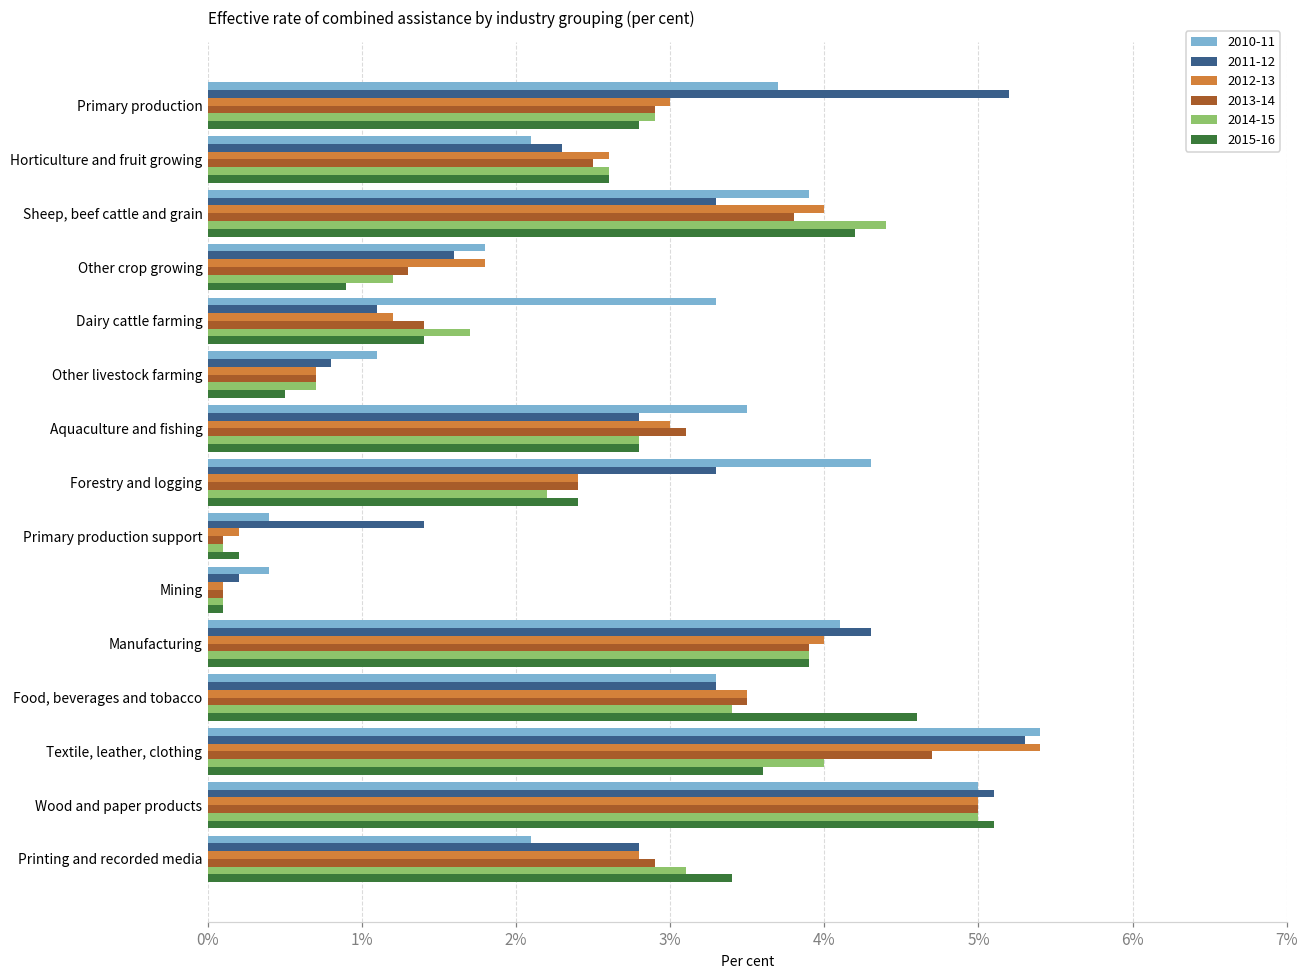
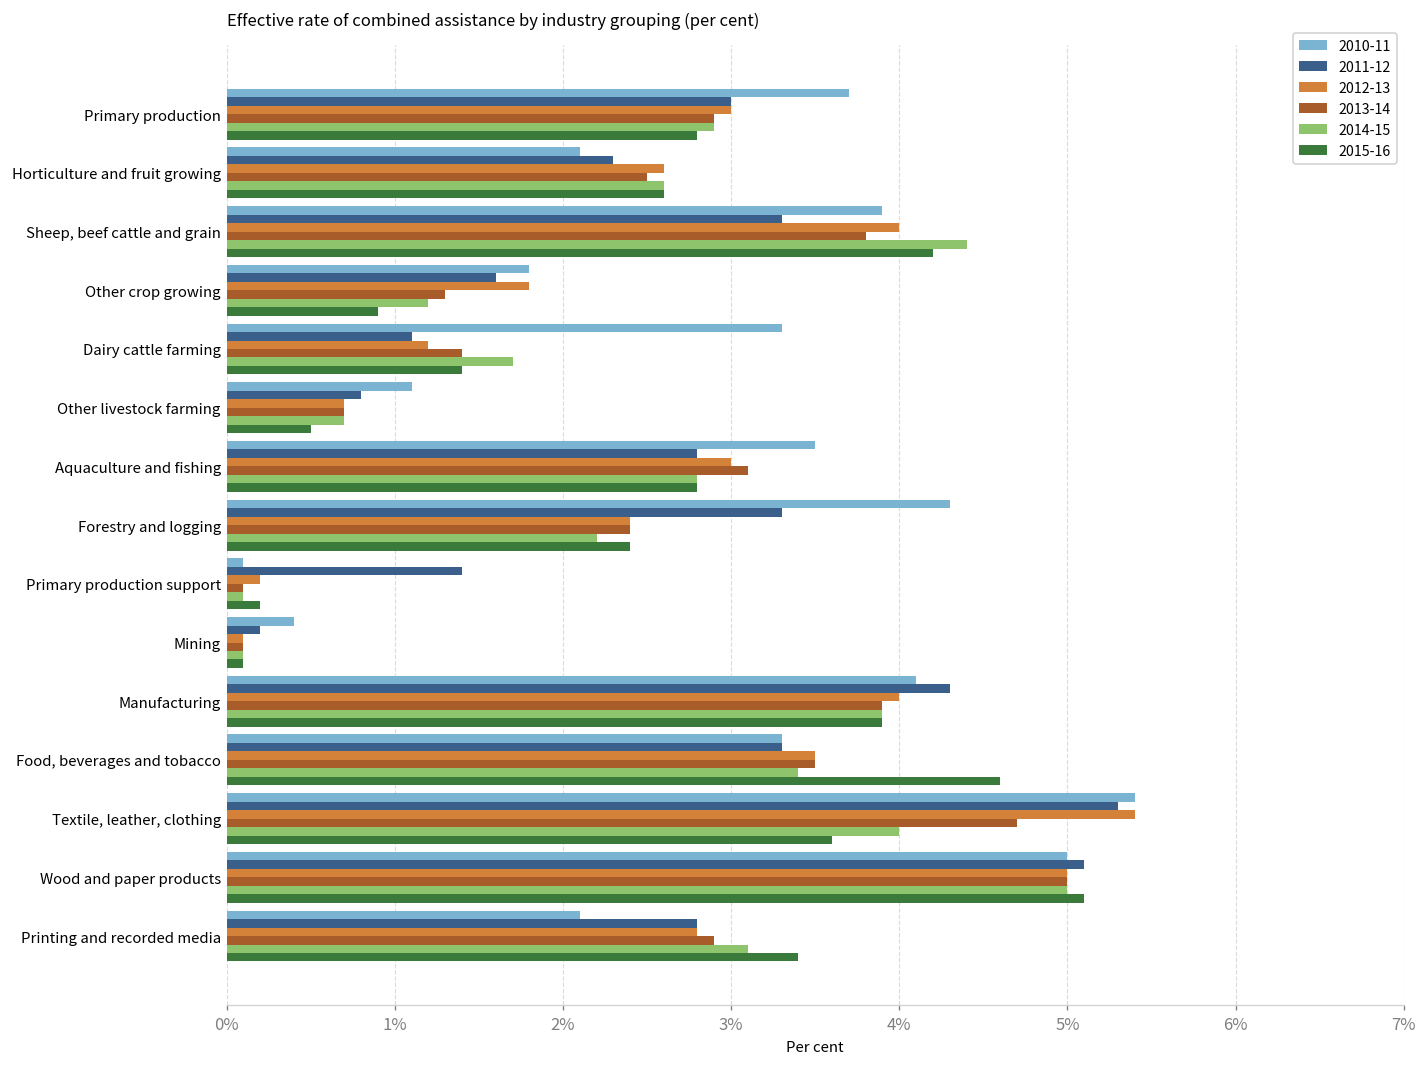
2011-12, Primary production: 5.2% -> 3.0%
2010-11, Primary production support: 0.4% -> 0.1%
